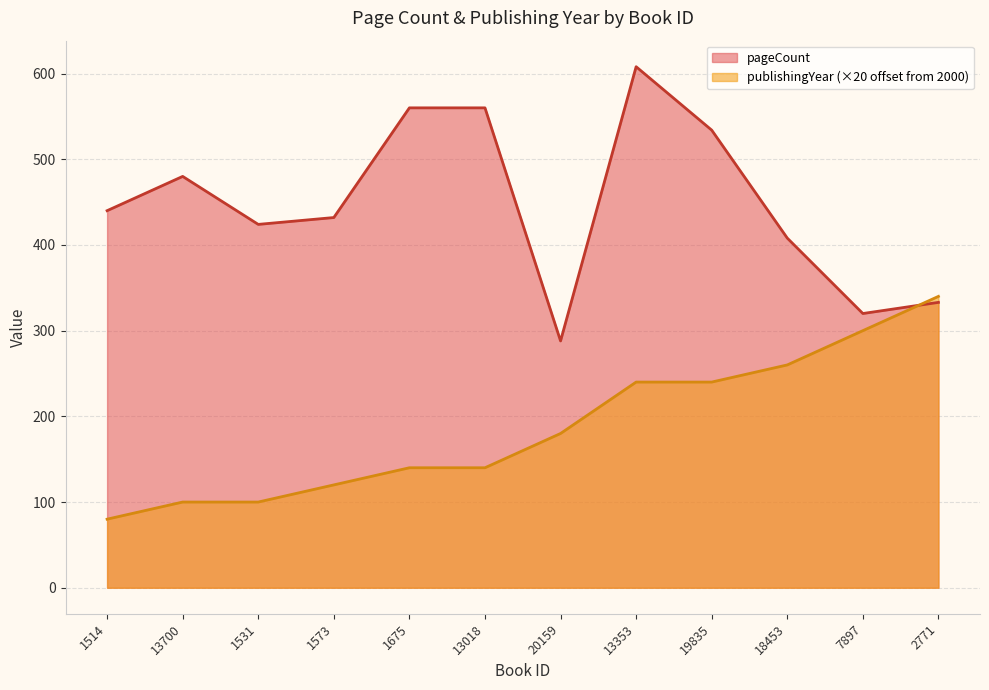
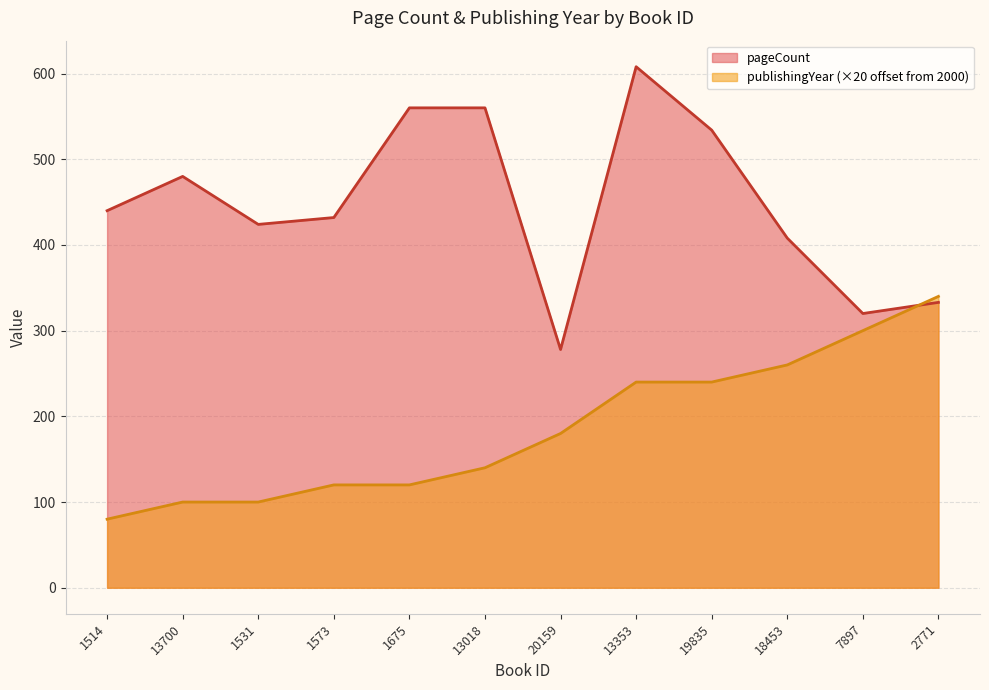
publishingYear (×20 offset from 2000), 1675: 140 -> 120
pageCount, 20159: 290 -> 280
